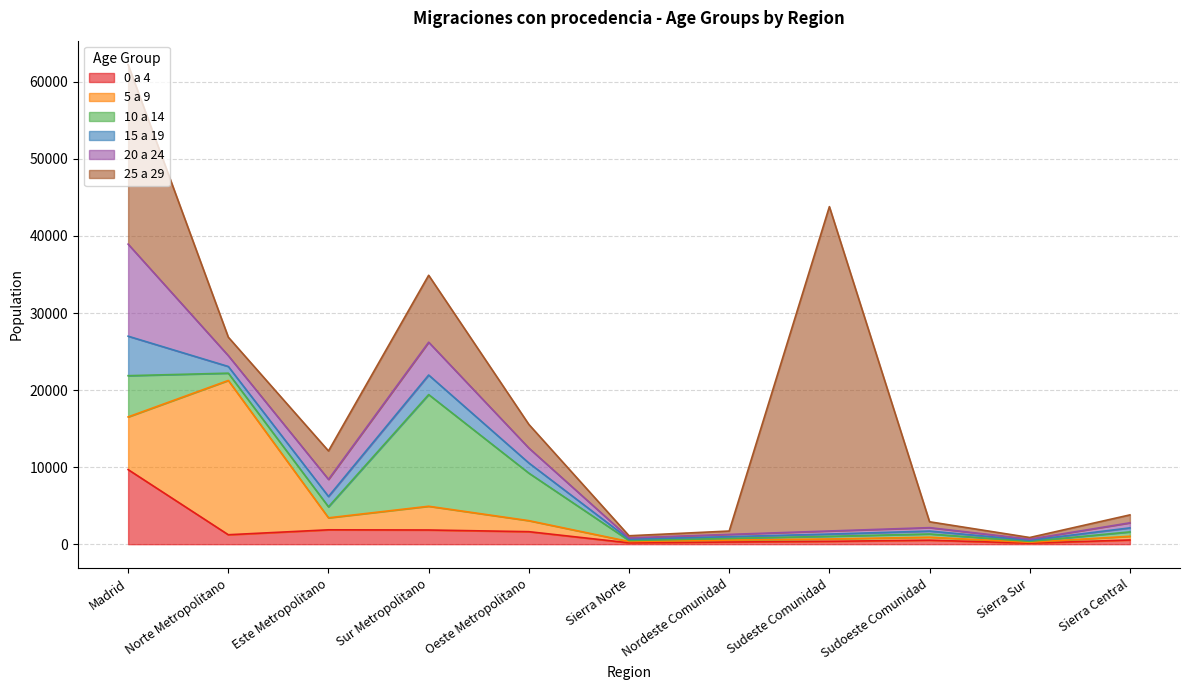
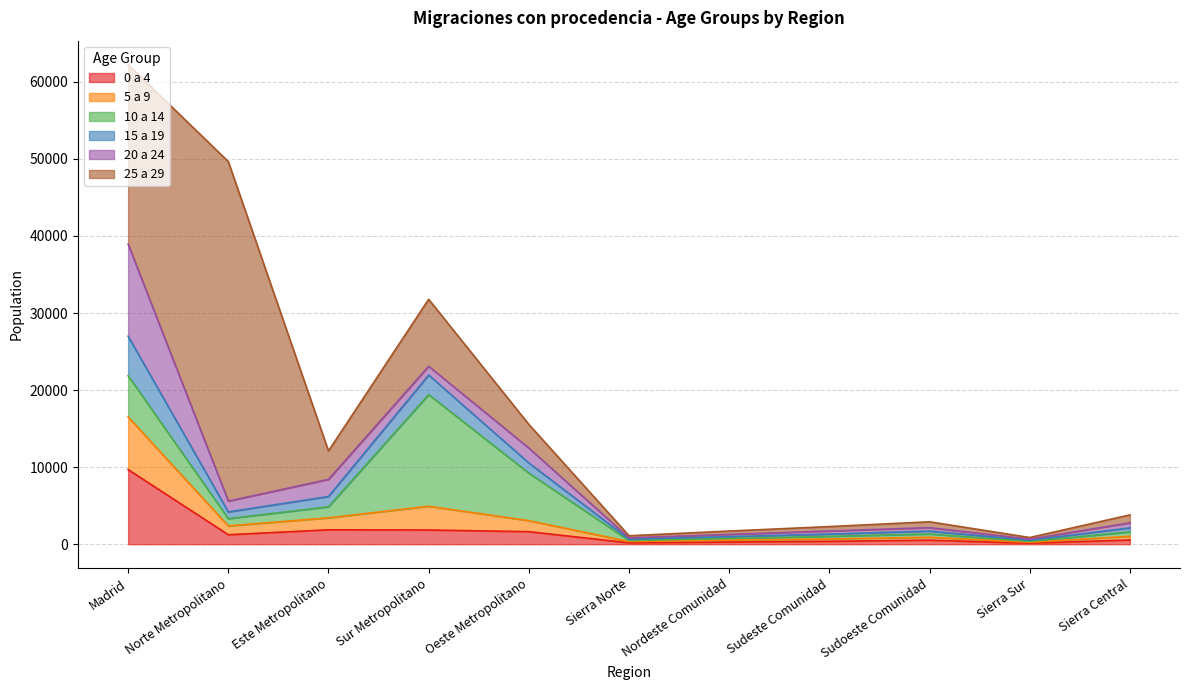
5 a 9, Norte Metropolitano: 20000 -> 1000
25 a 29, Norte Metropolitano: 2000 -> 44000
20 a 24, Sur Metropolitano: 4000 -> 1000
25 a 29, Sudeste Comunidad: 42000 -> 1000
